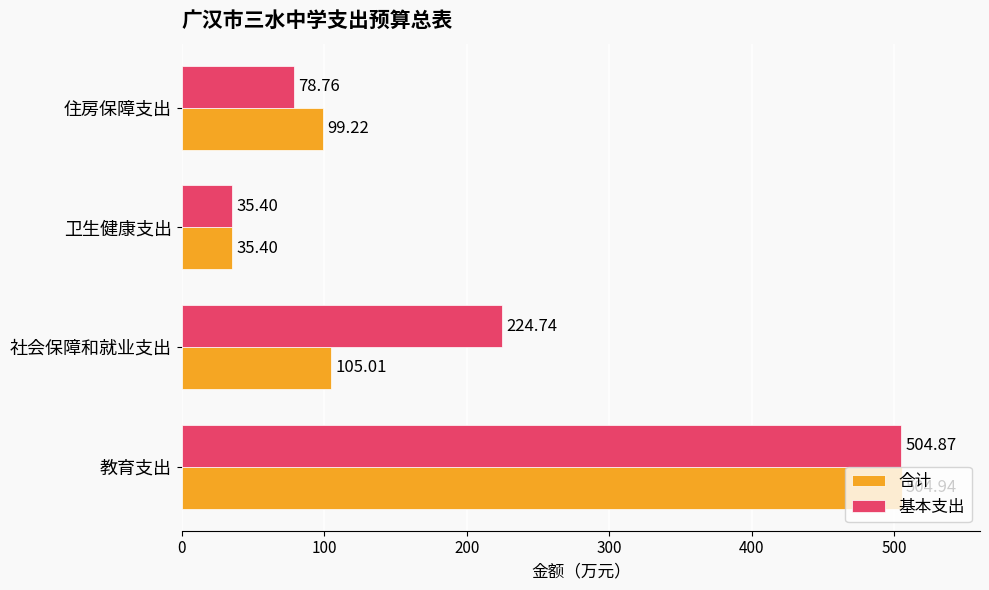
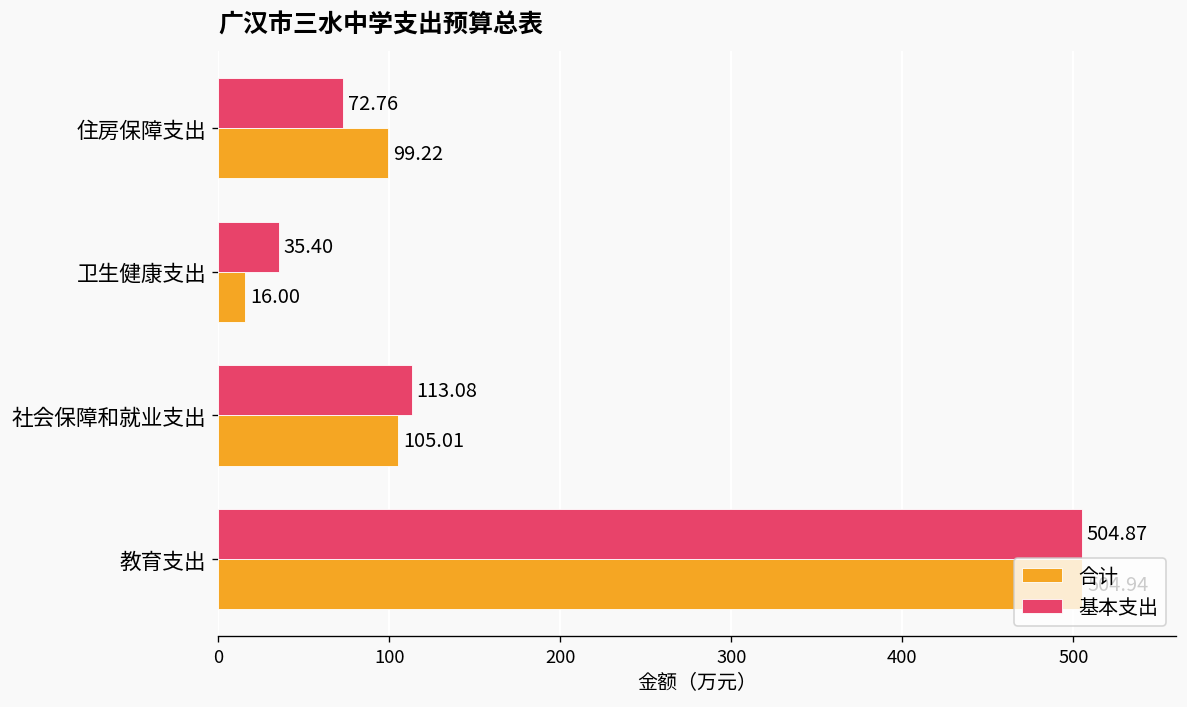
基本支出, 住房保障支出: 78.76 -> 72.76
合计, 卫生健康支出: 35.40 -> 16.00
基本支出, 社会保障和就业支出: 224.74 -> 113.08
